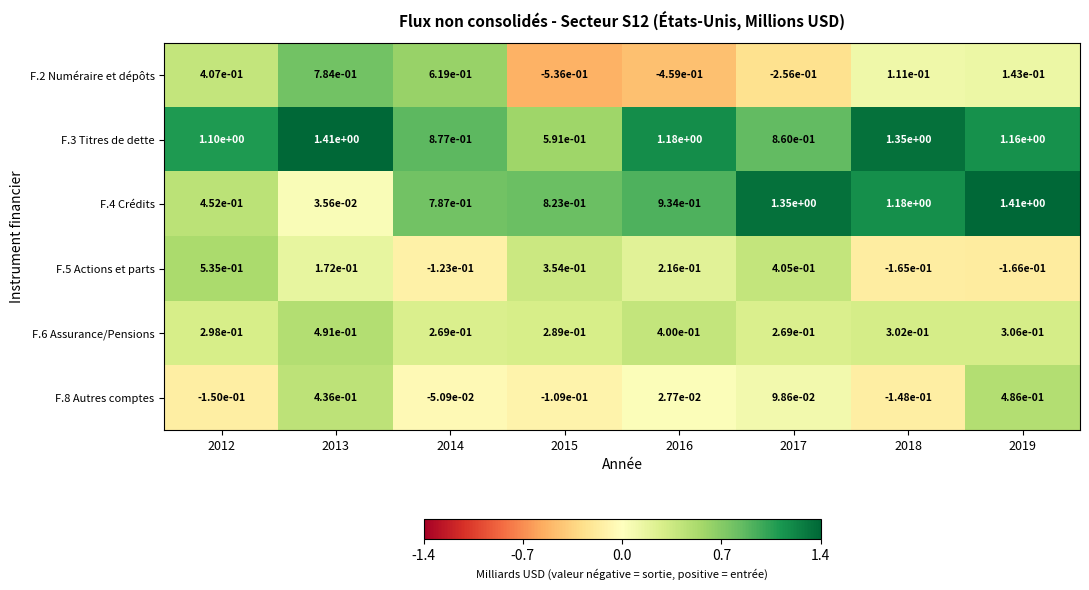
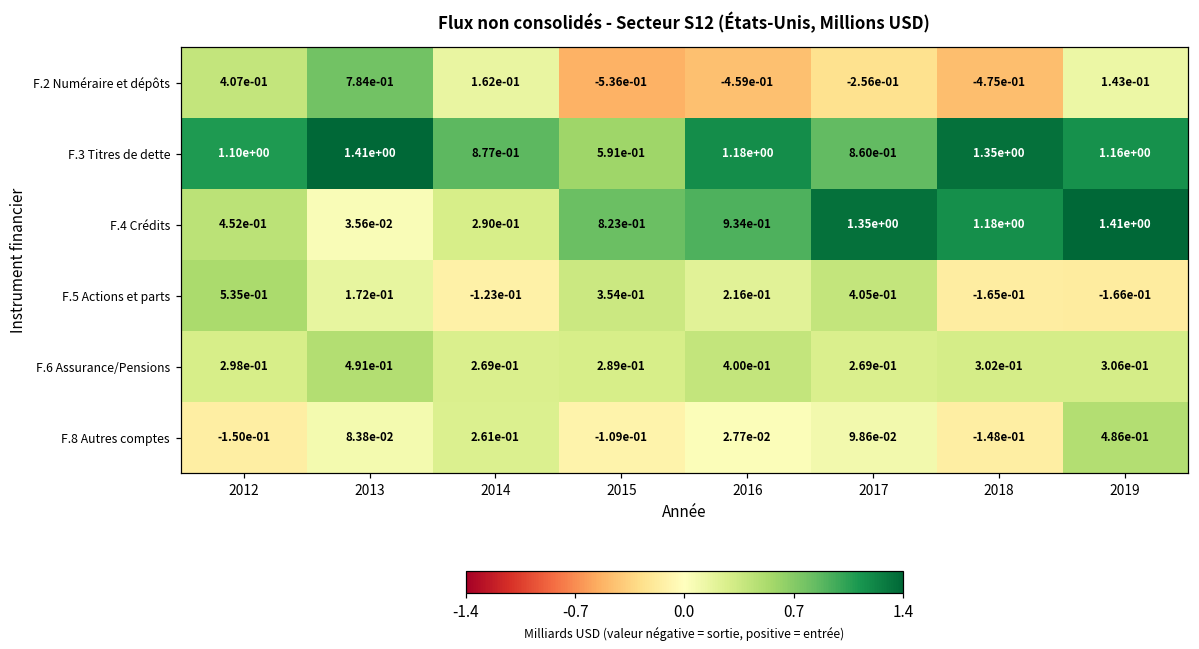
F.2 Numéraire et dépôts, 2014: 6.19e-01 -> 1.62e-01
F.2 Numéraire et dépôts, 2018: 1.11e-01 -> -4.75e-01
F.4 Crédits, 2014: 7.87e-01 -> 2.90e-01
F.8 Autres comptes, 2013: 4.36e-01 -> 8.38e-02
F.8 Autres comptes, 2014: -5.09e-02 -> 2.61e-01
